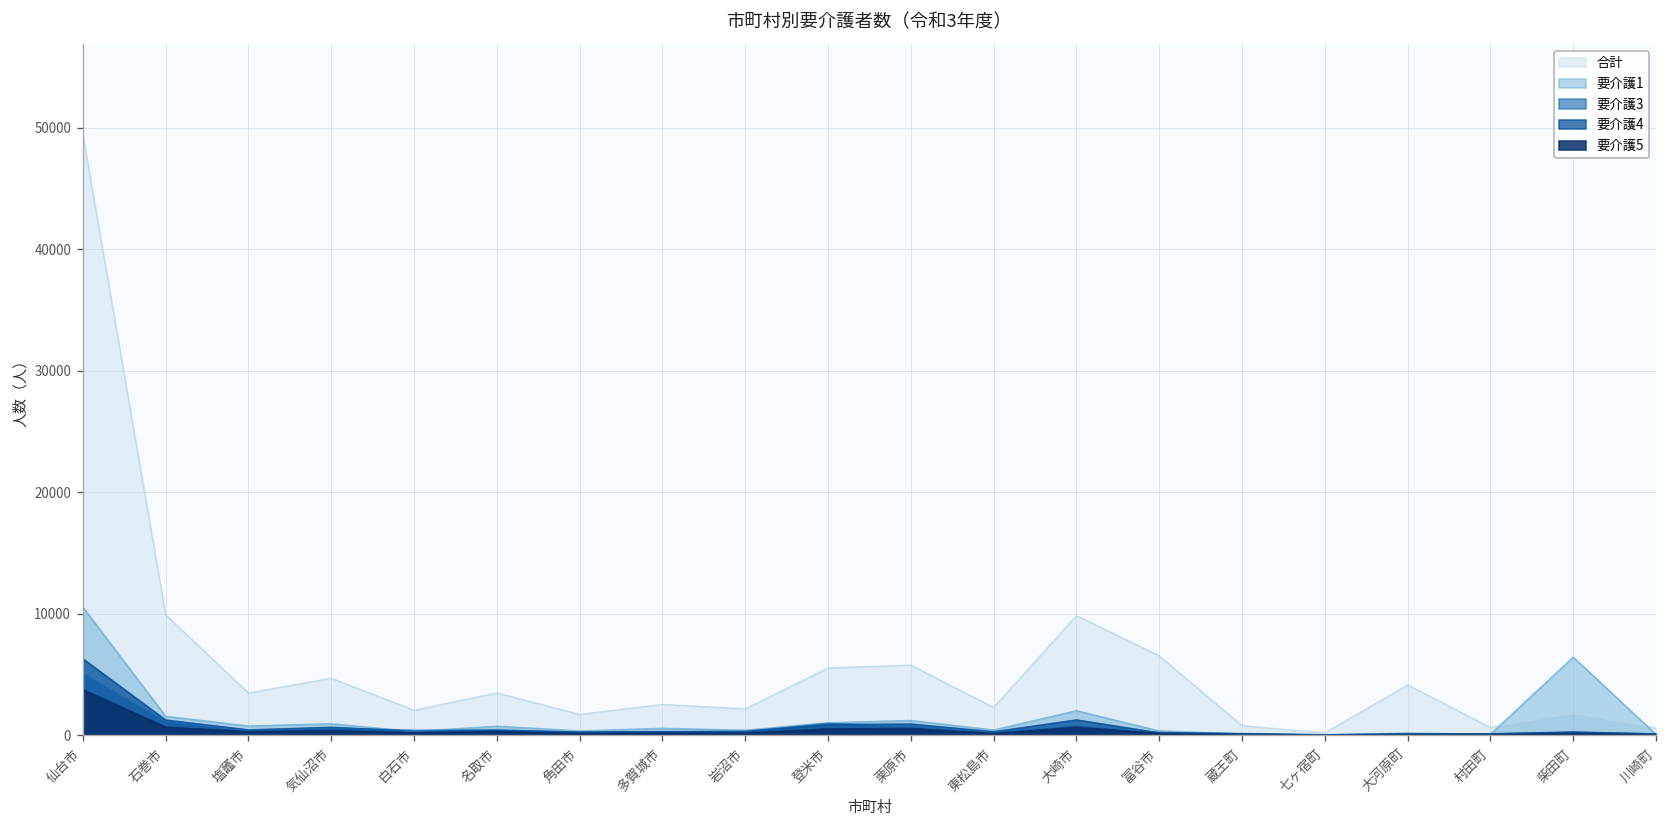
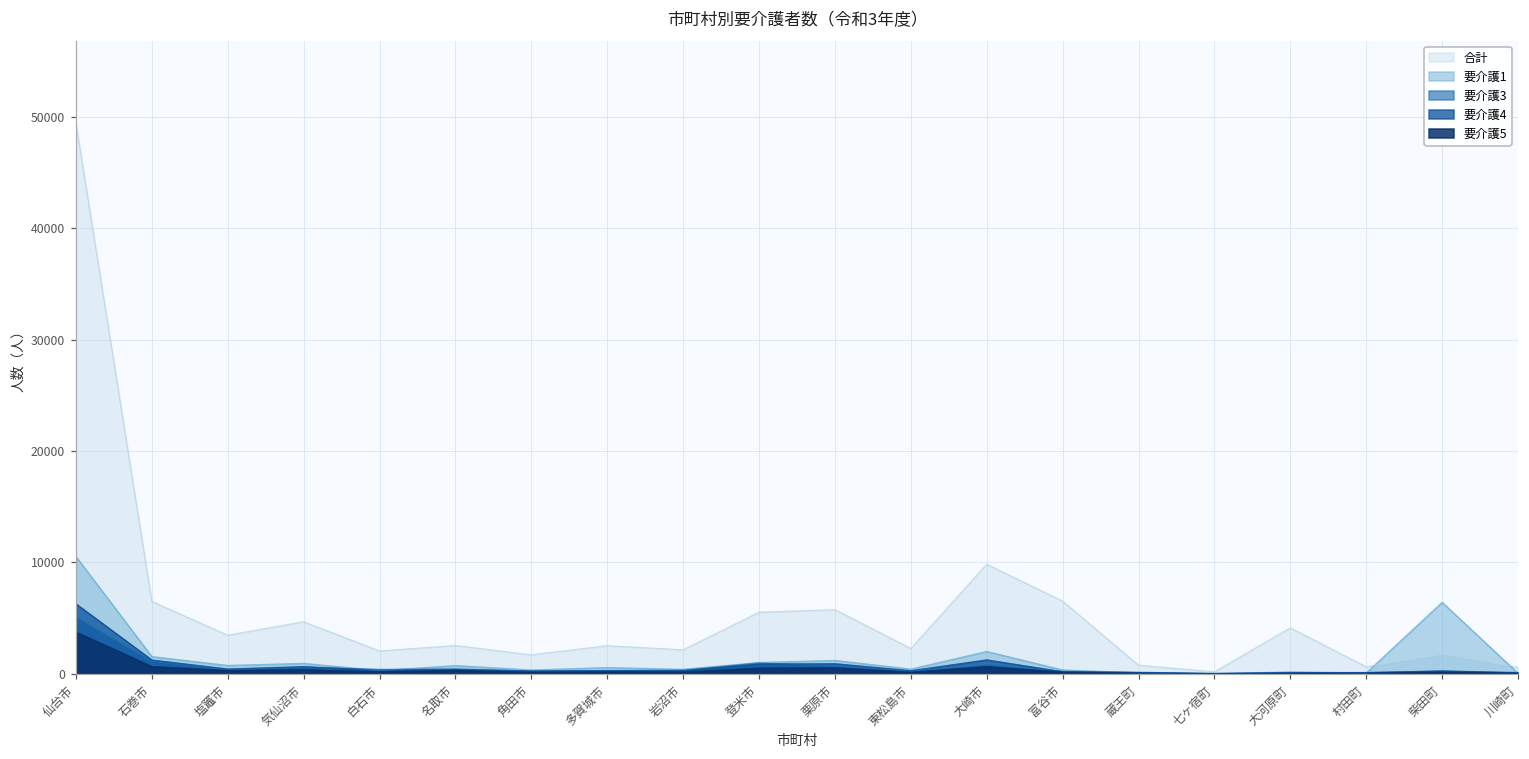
合計, 石巻市: 9900 -> 6500
合計, 名取市: 3500 -> 2500
